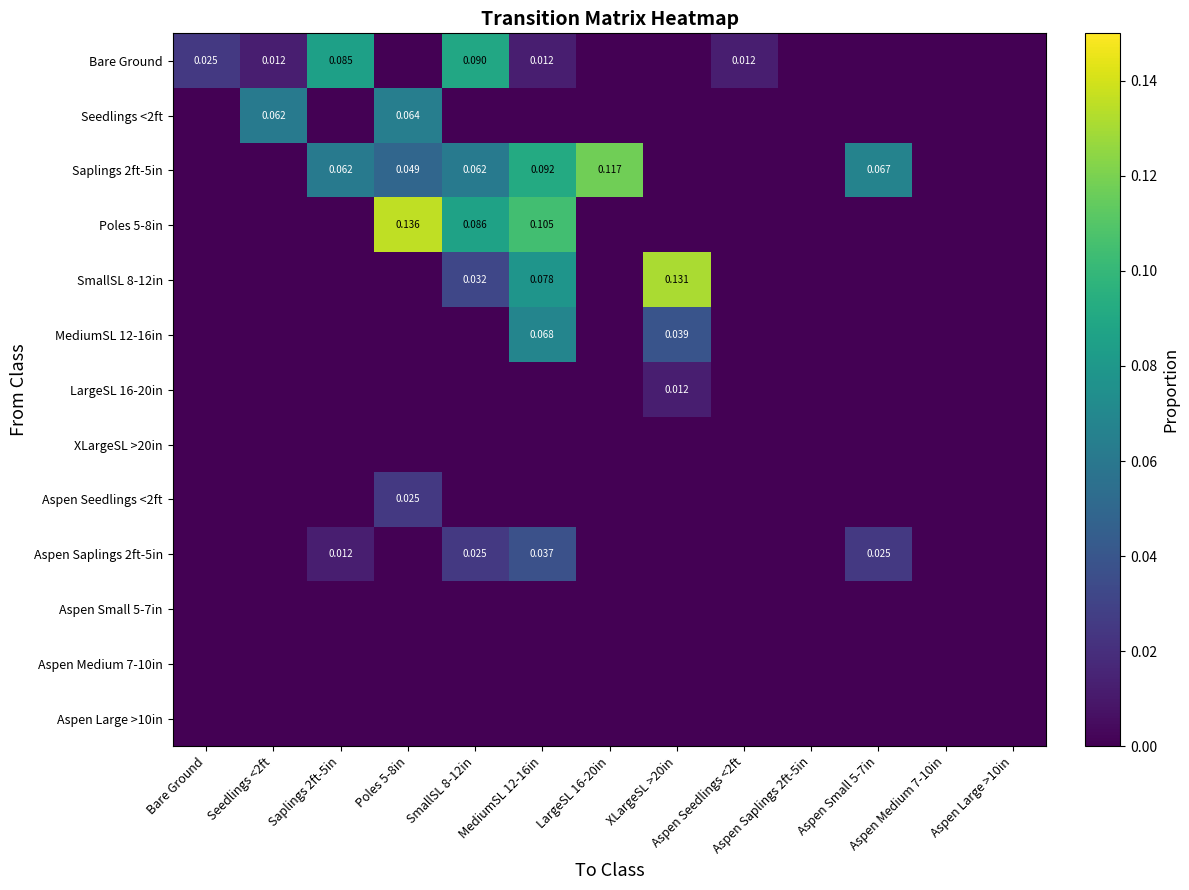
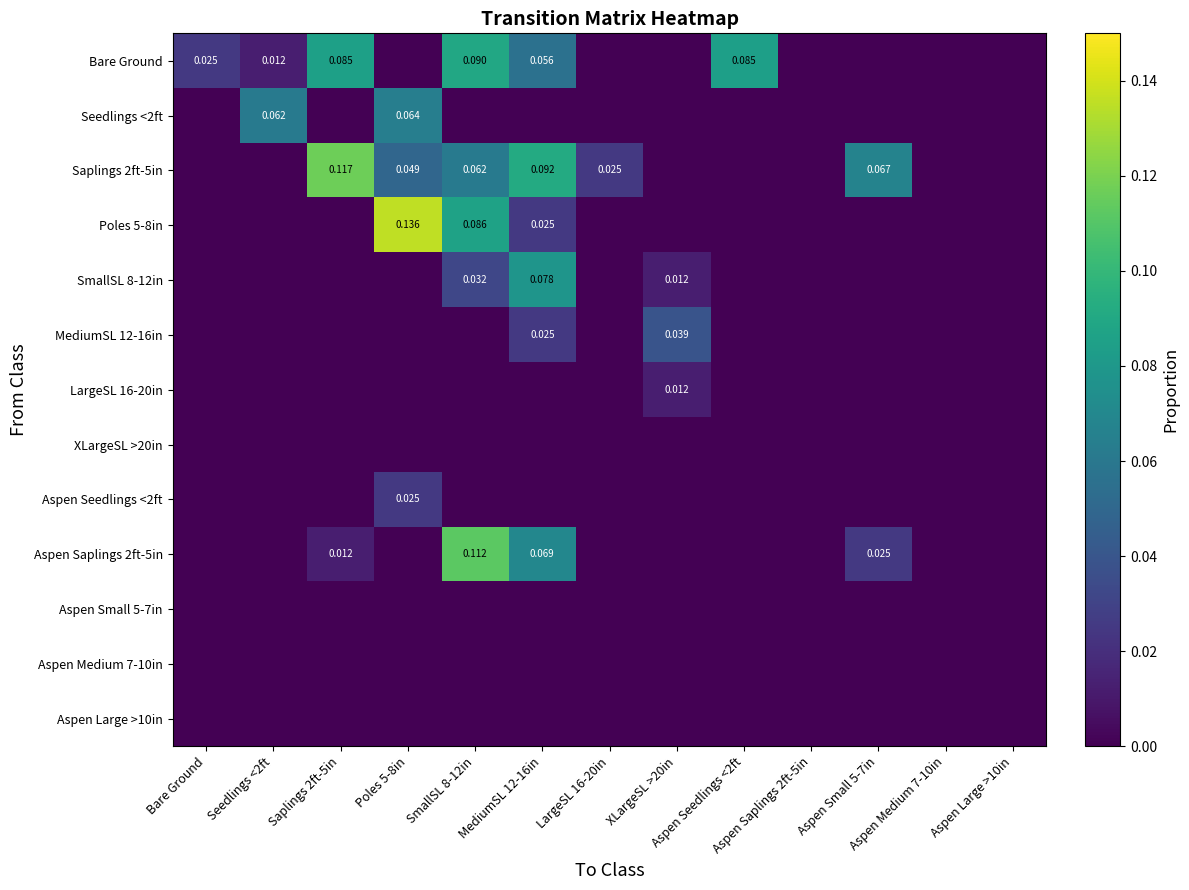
Bare Ground, MediumSL 12-16in: 0.012 -> 0.056
Bare Ground, Aspen Seedlings <2ft: 0.012 -> 0.085
Saplings 2ft-5in, Saplings 2ft-5in: 0.062 -> 0.117
Saplings 2ft-5in, LargeSL 16-20in: 0.117 -> 0.025
Poles 5-8in, MediumSL 12-16in: 0.105 -> 0.025
SmallSL 8-12in, XLargeSL >20in: 0.131 -> 0.012
MediumSL 12-16in, MediumSL 12-16in: 0.068 -> 0.025
Aspen Saplings 2ft-5in, SmallSL 8-12in: 0.025 -> 0.112
Aspen Saplings 2ft-5in, MediumSL 12-16in: 0.037 -> 0.069
